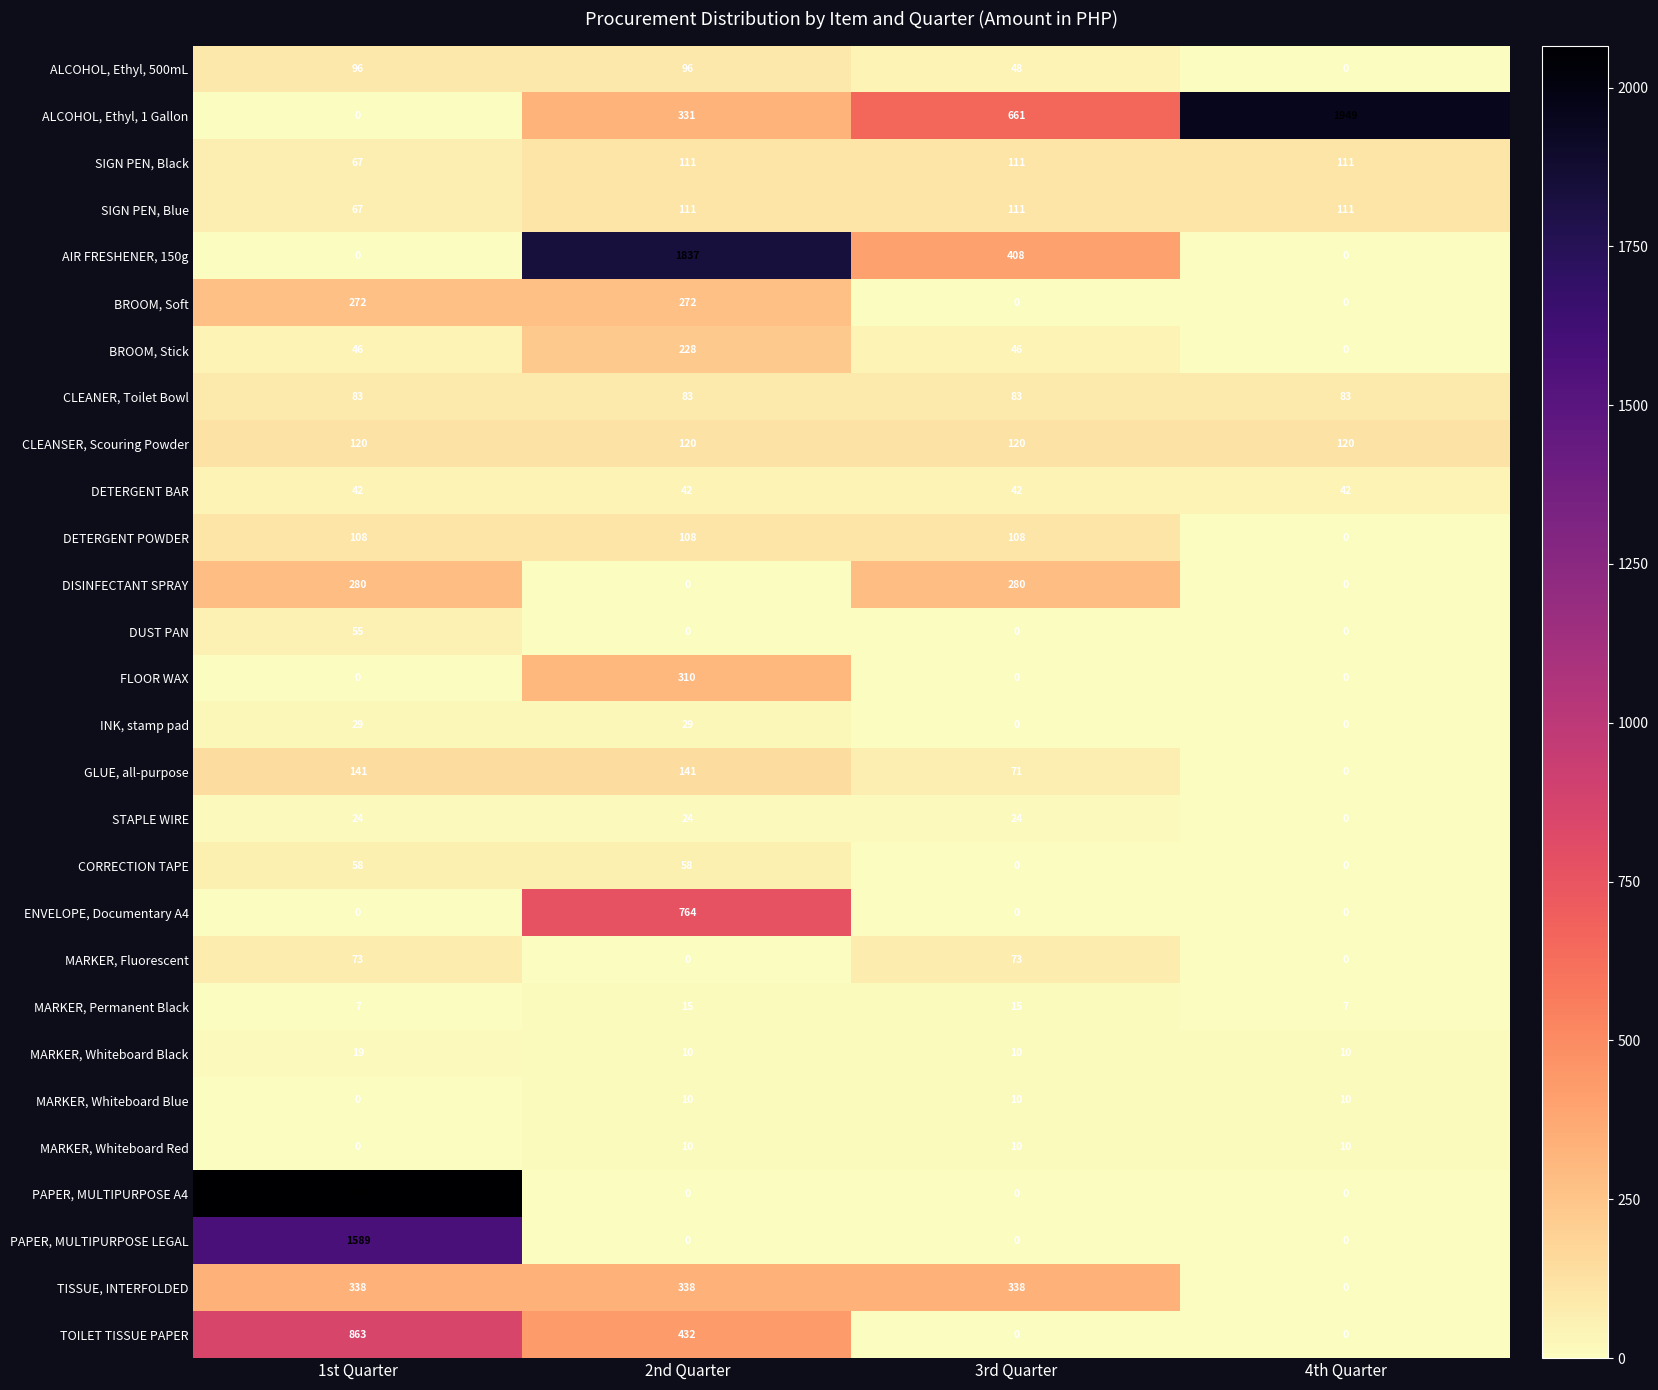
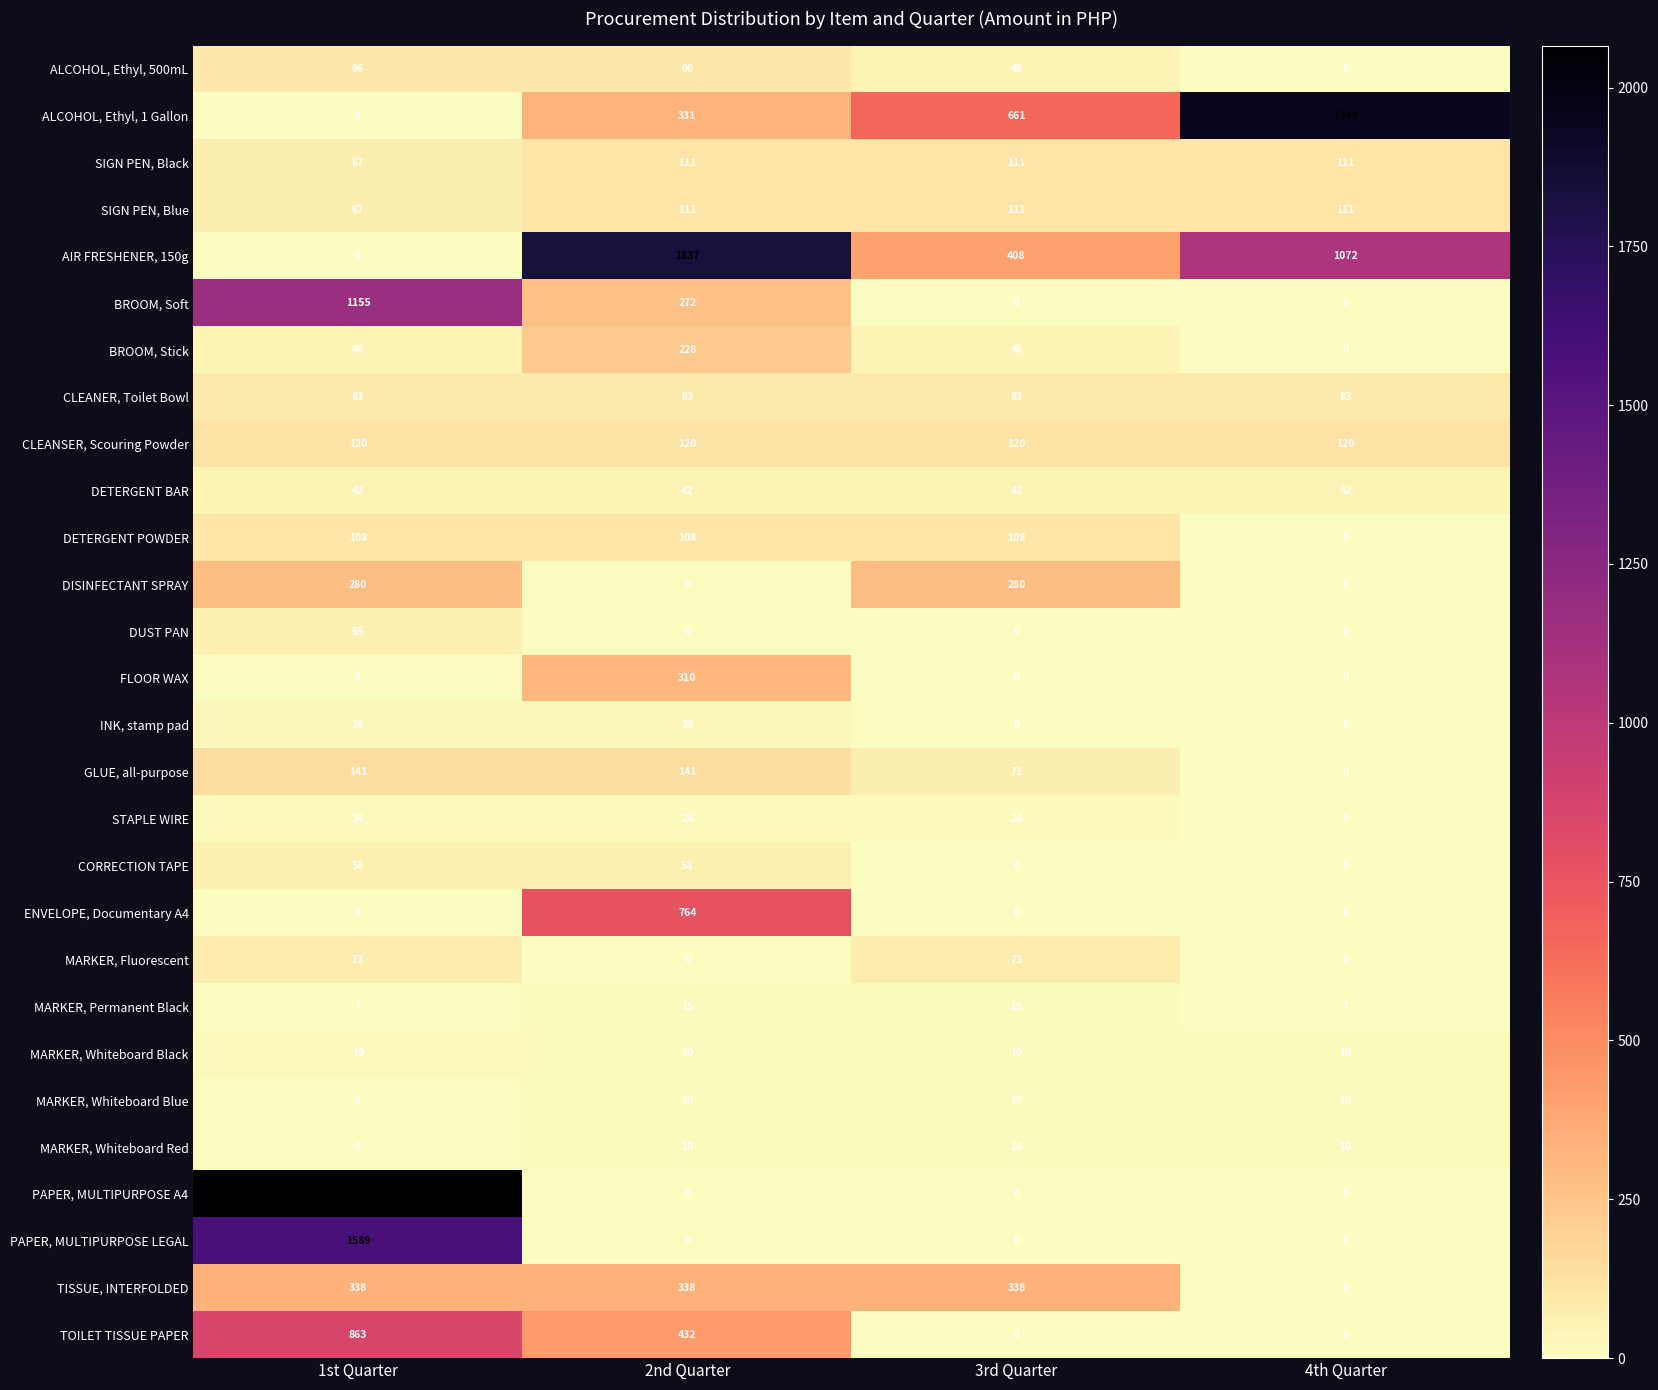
AIR FRESHENER, 150g, 4th Quarter: 0 -> 1072
BROOM, Soft, 1st Quarter: 272 -> 1155
